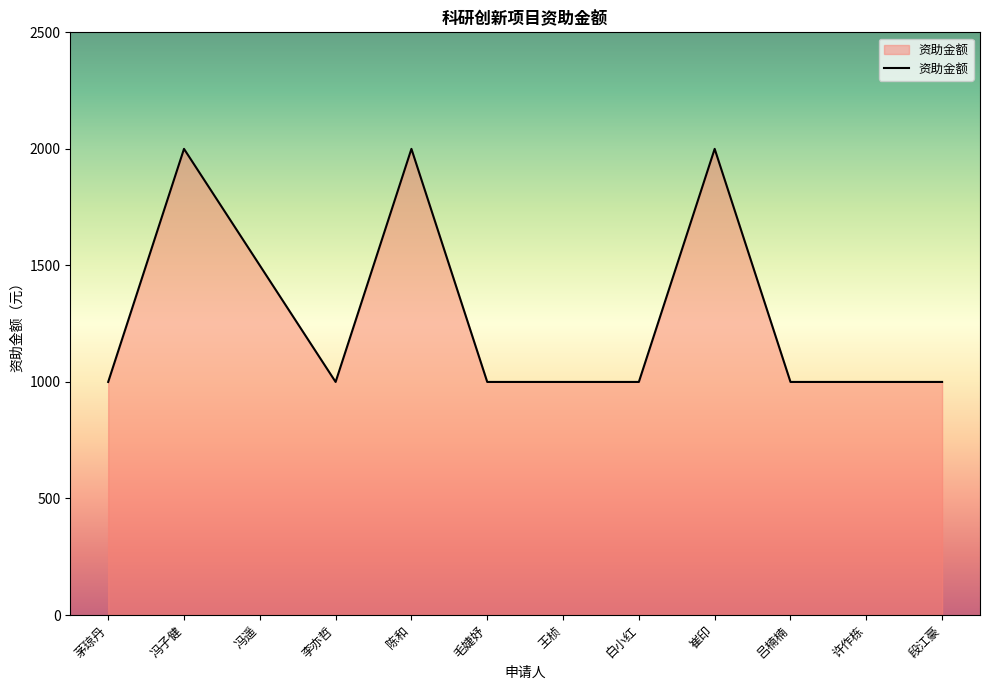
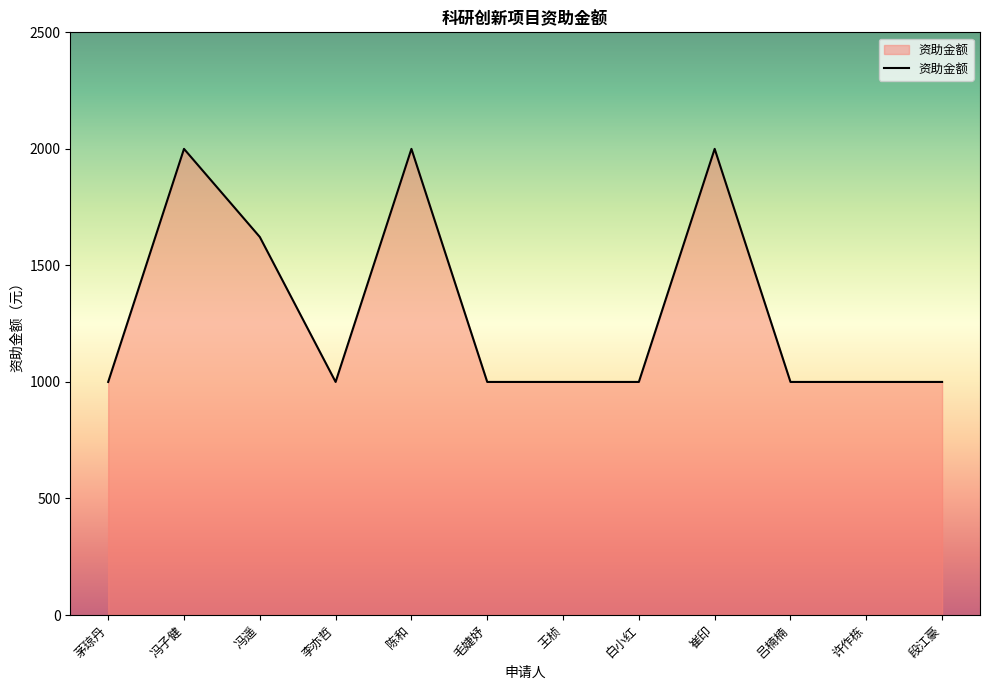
冯遥: 1500 -> 1620
